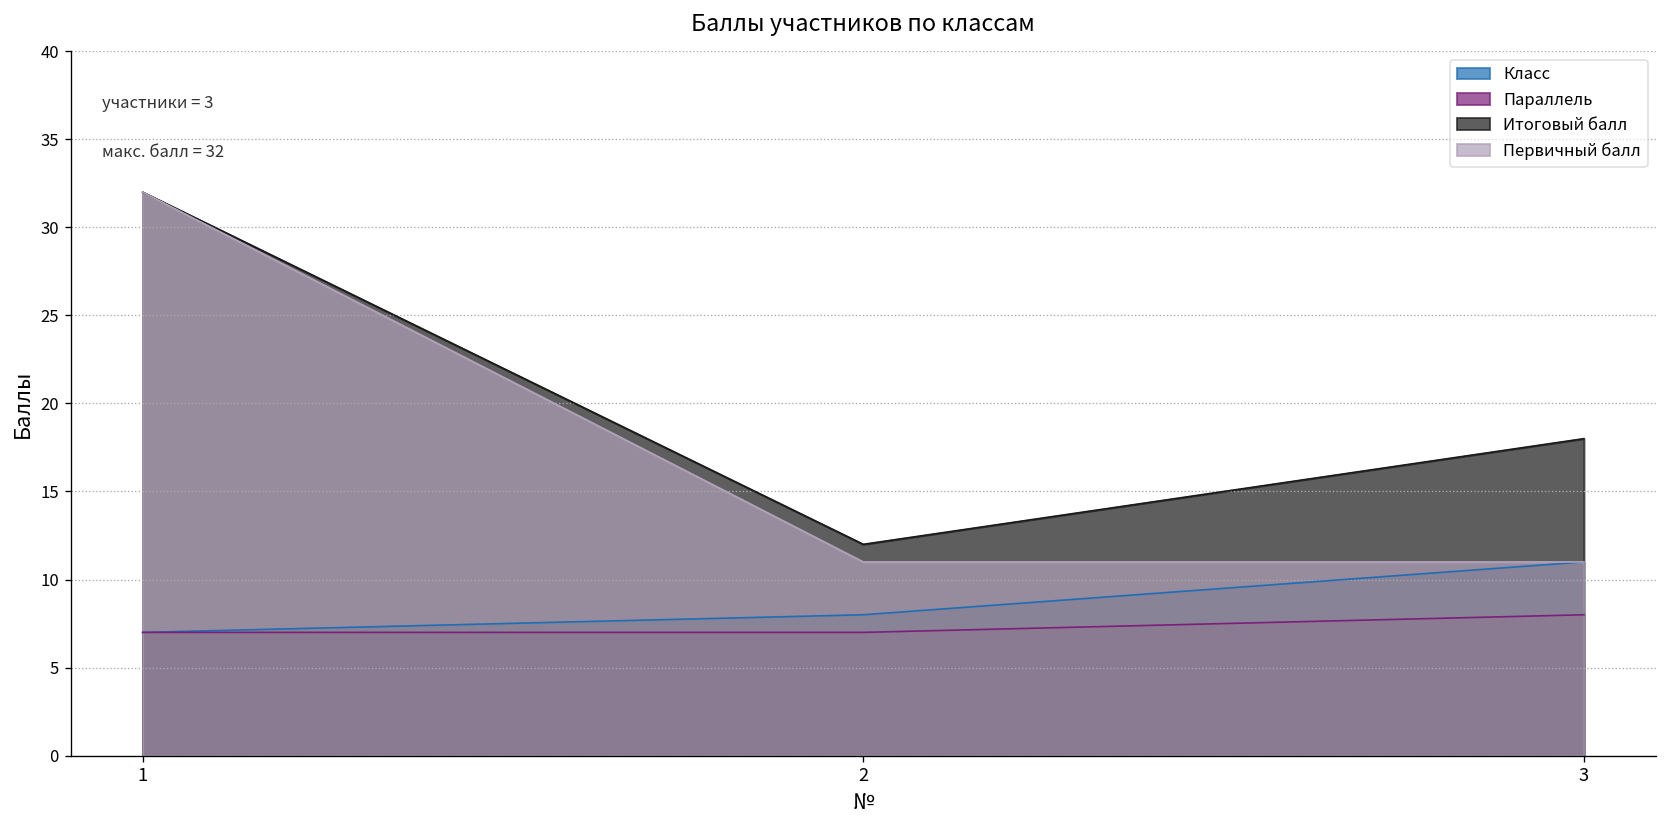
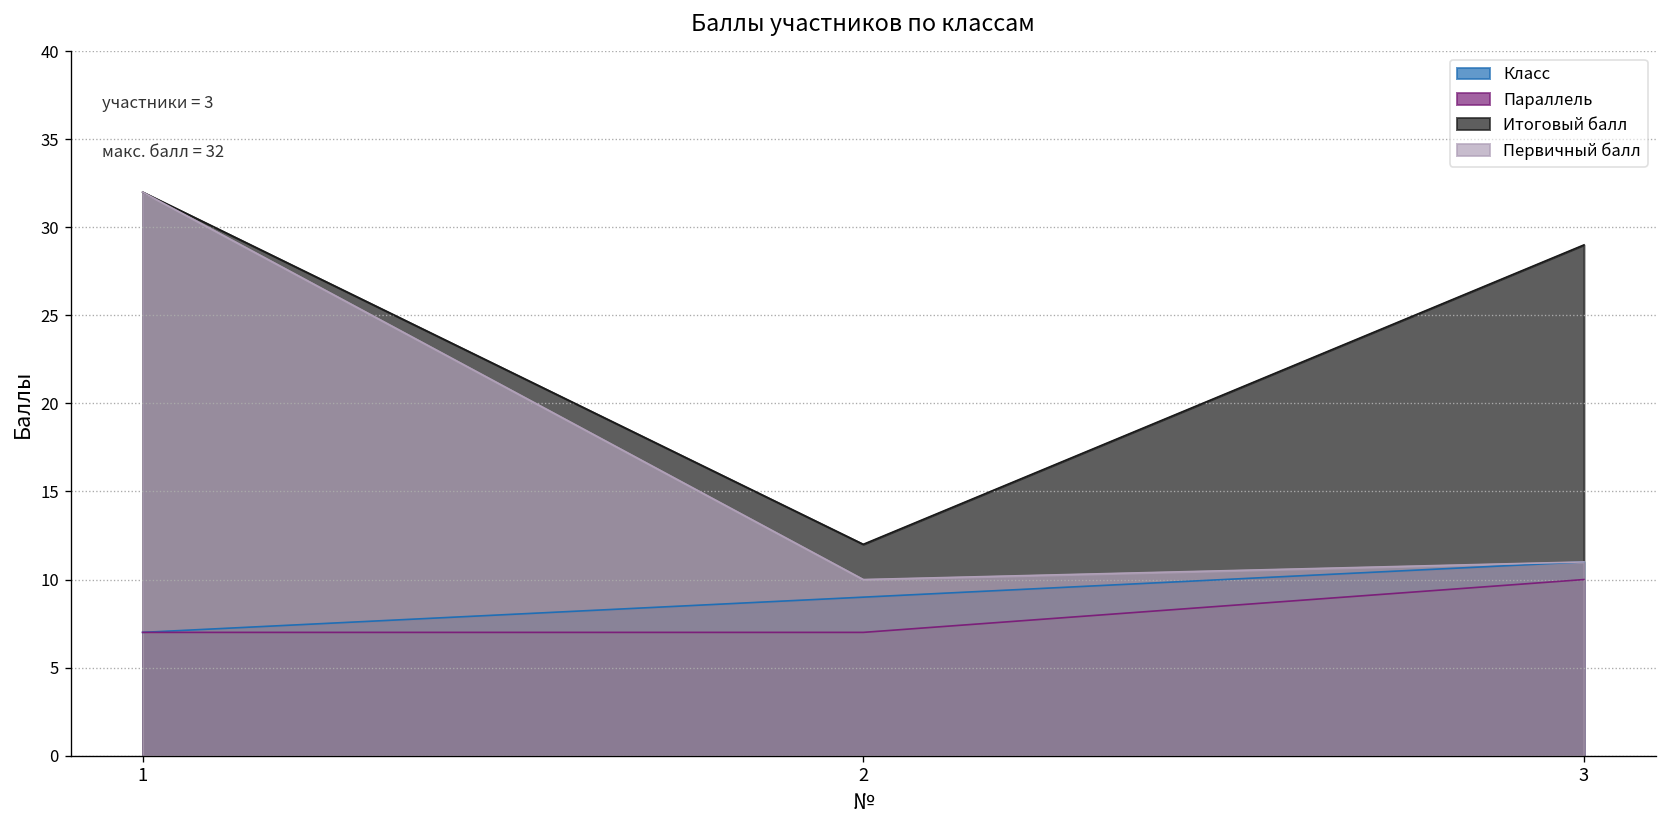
Класс, 2: 8 -> 9
Первичный балл, 2: 11 -> 10
Параллель, 3: 8 -> 10
Итоговый балл, 3: 18 -> 29
